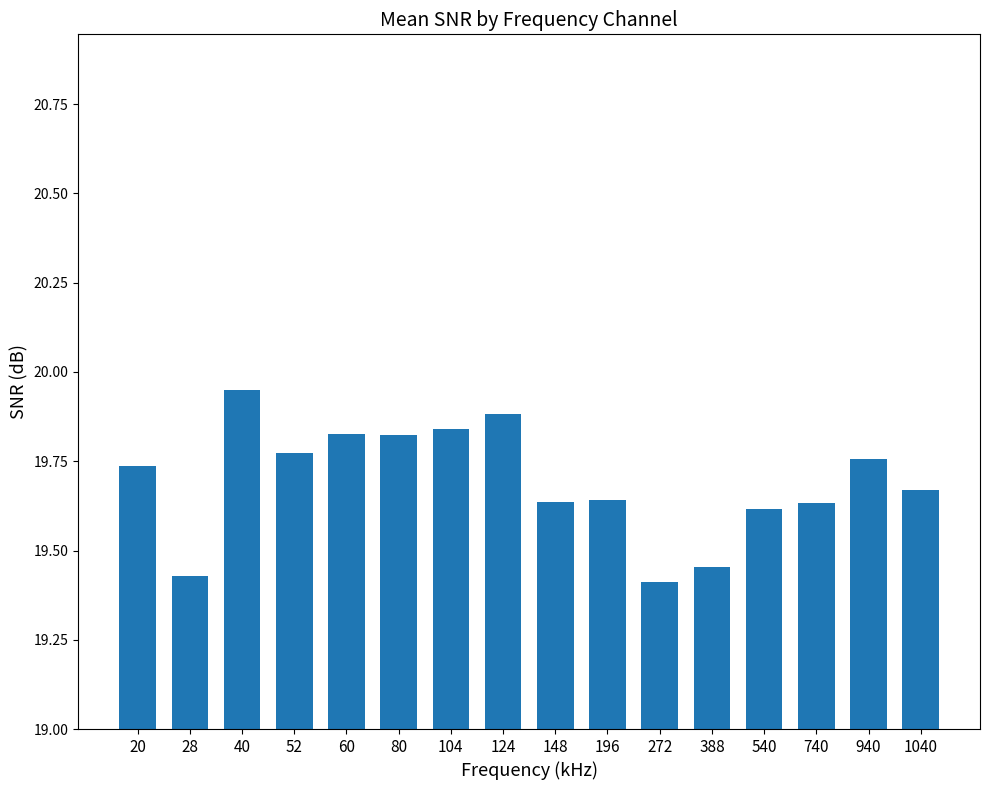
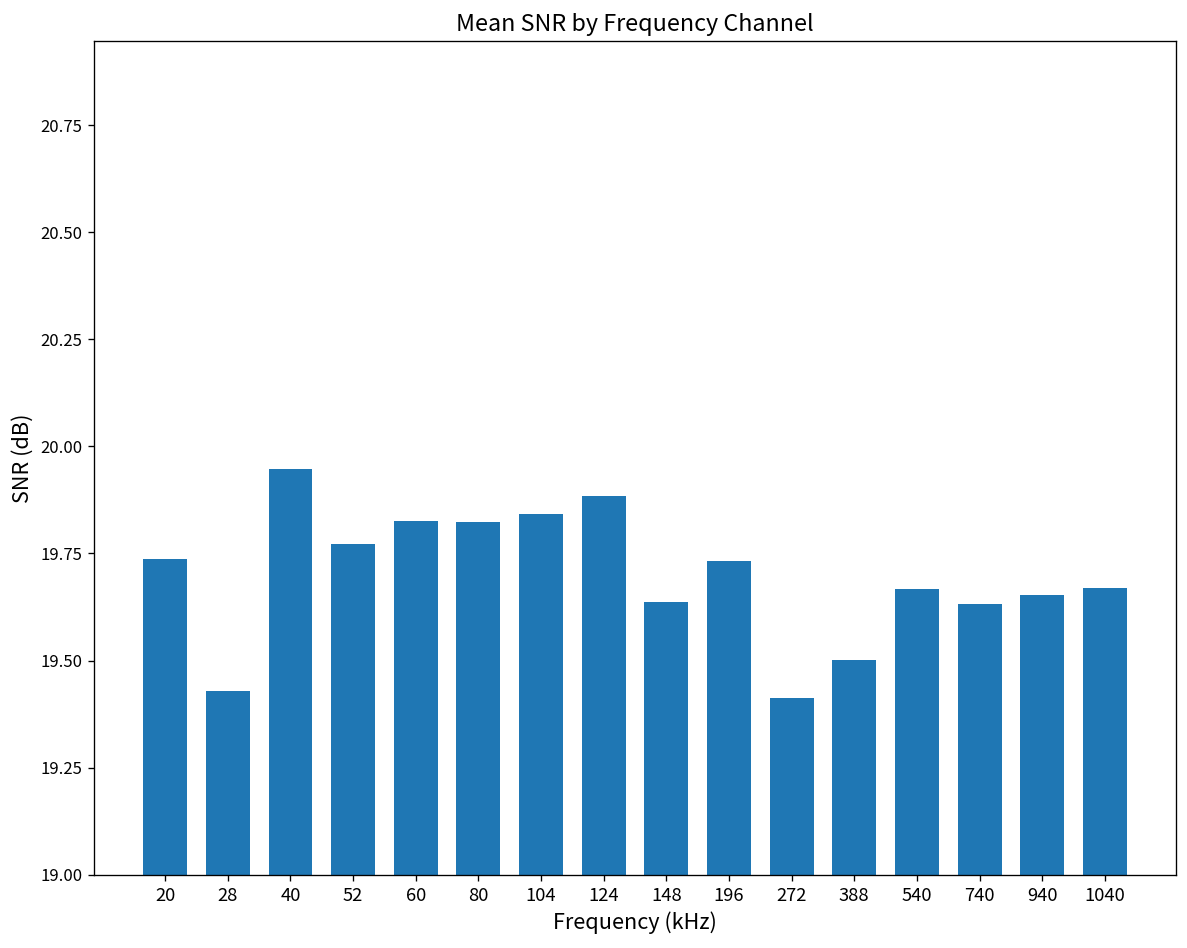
196: 19.64 -> 19.73
388: 19.45 -> 19.50
540: 19.62 -> 19.67
940: 19.76 -> 19.65
